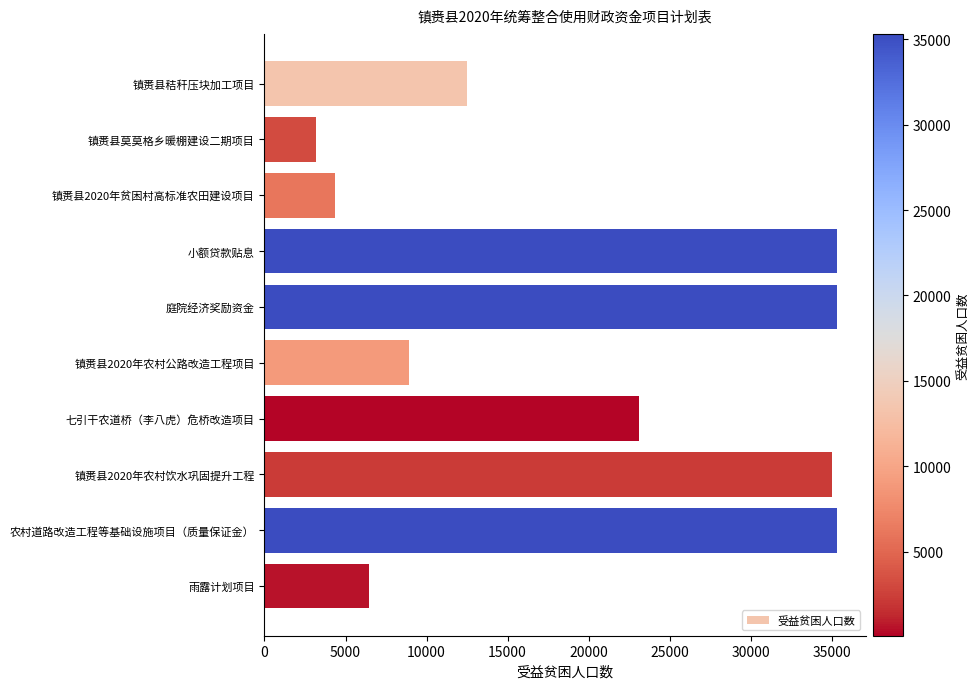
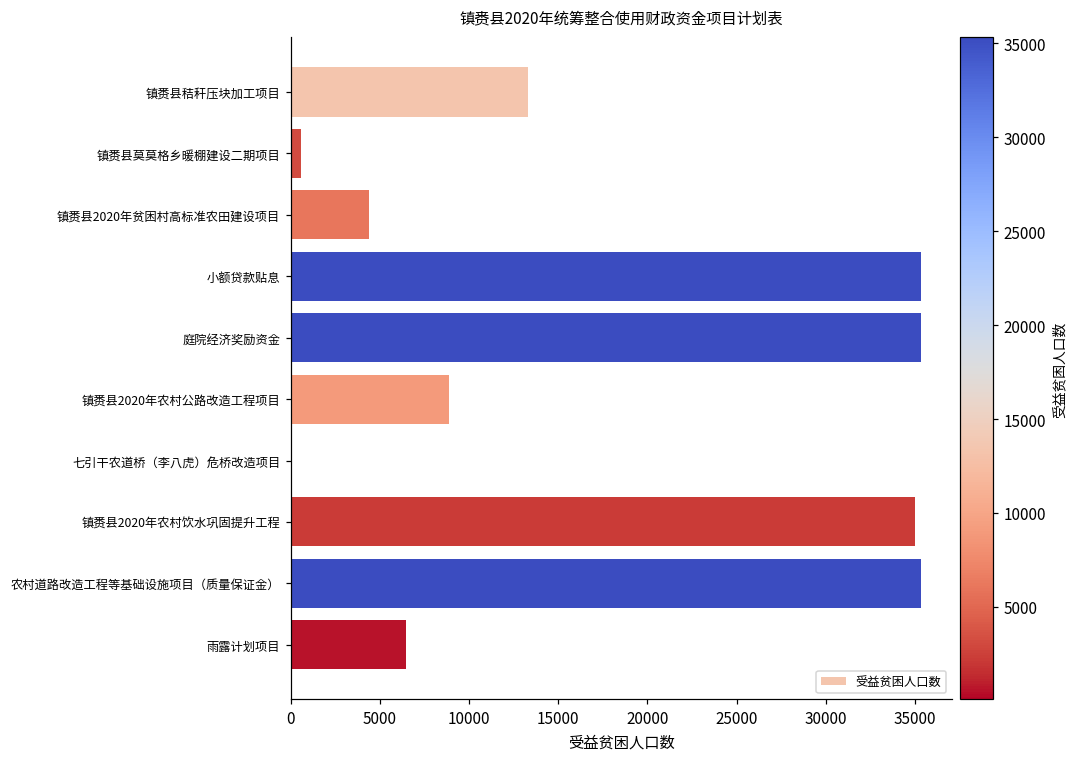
镇赉县秸秆压块加工项目: 12500 -> 13300
镇赉县莫莫格乡暖棚建设二期项目: 3200 -> 600
七引干农道桥（李八虎）危桥改造项目: 23100 -> 100
